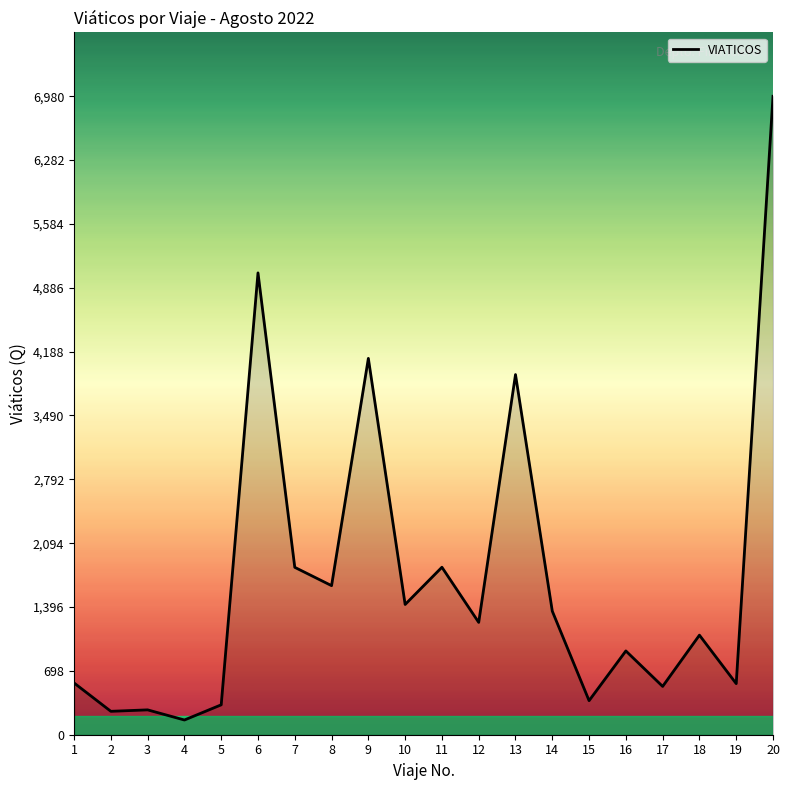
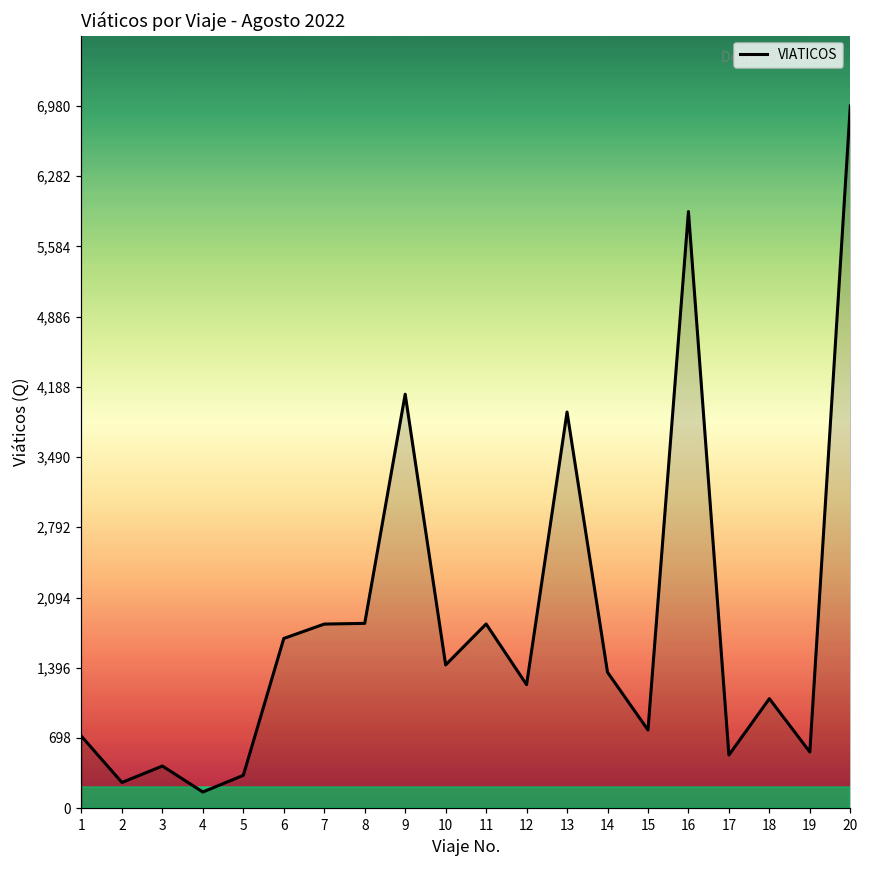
1: 600 -> 700
3: 300 -> 400
6: 5,000 -> 1,700
8: 1,600 -> 1,800
15: 400 -> 800
16: 900 -> 5,900
